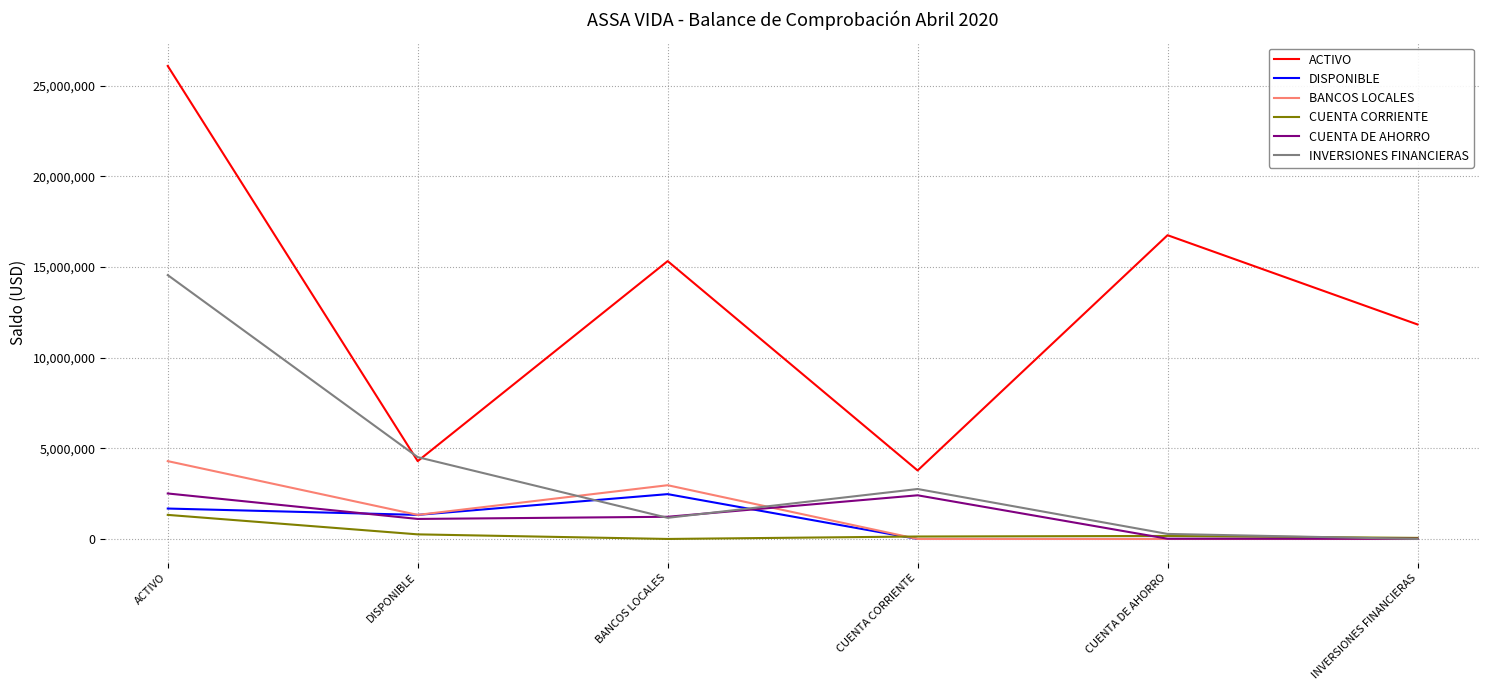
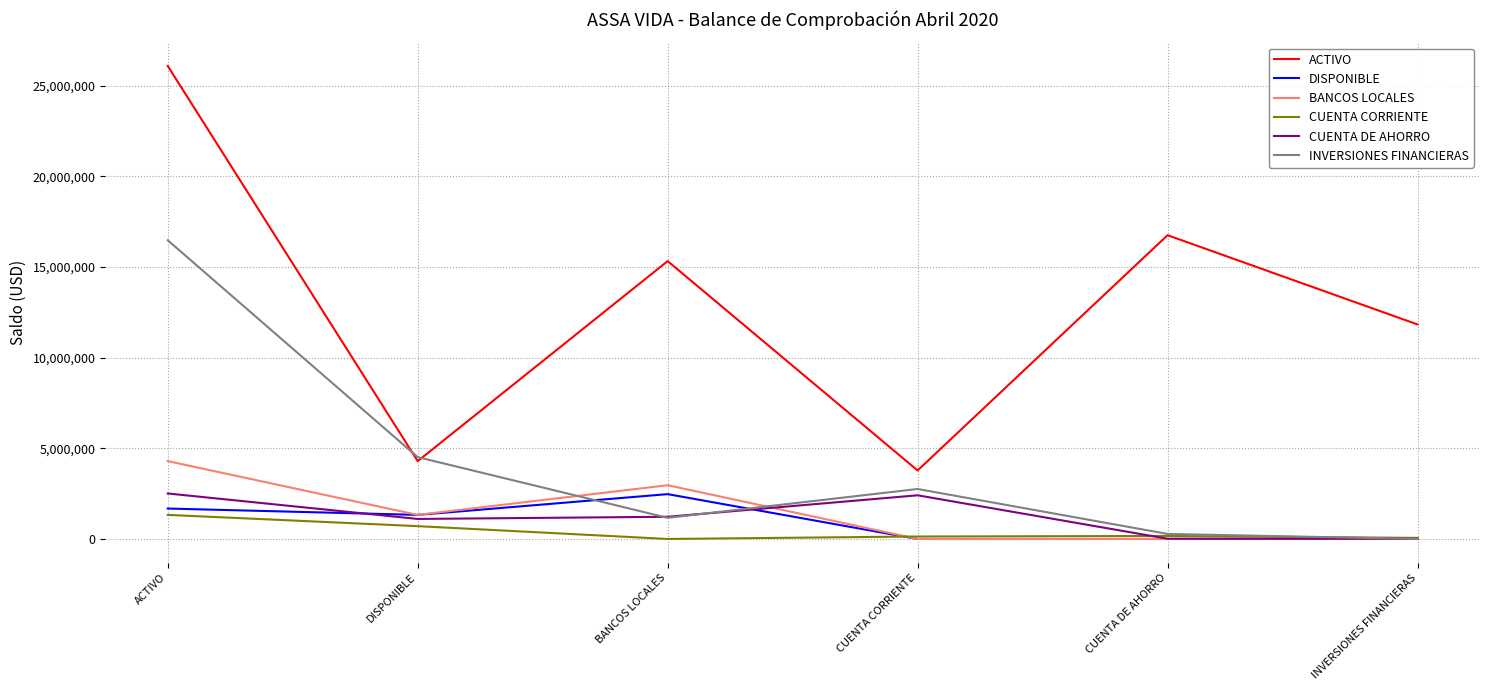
INVERSIONES FINANCIERAS, ACTIVO: 14,600,000 -> 16,500,000
CUENTA CORRIENTE, DISPONIBLE: 300,000 -> 700,000
